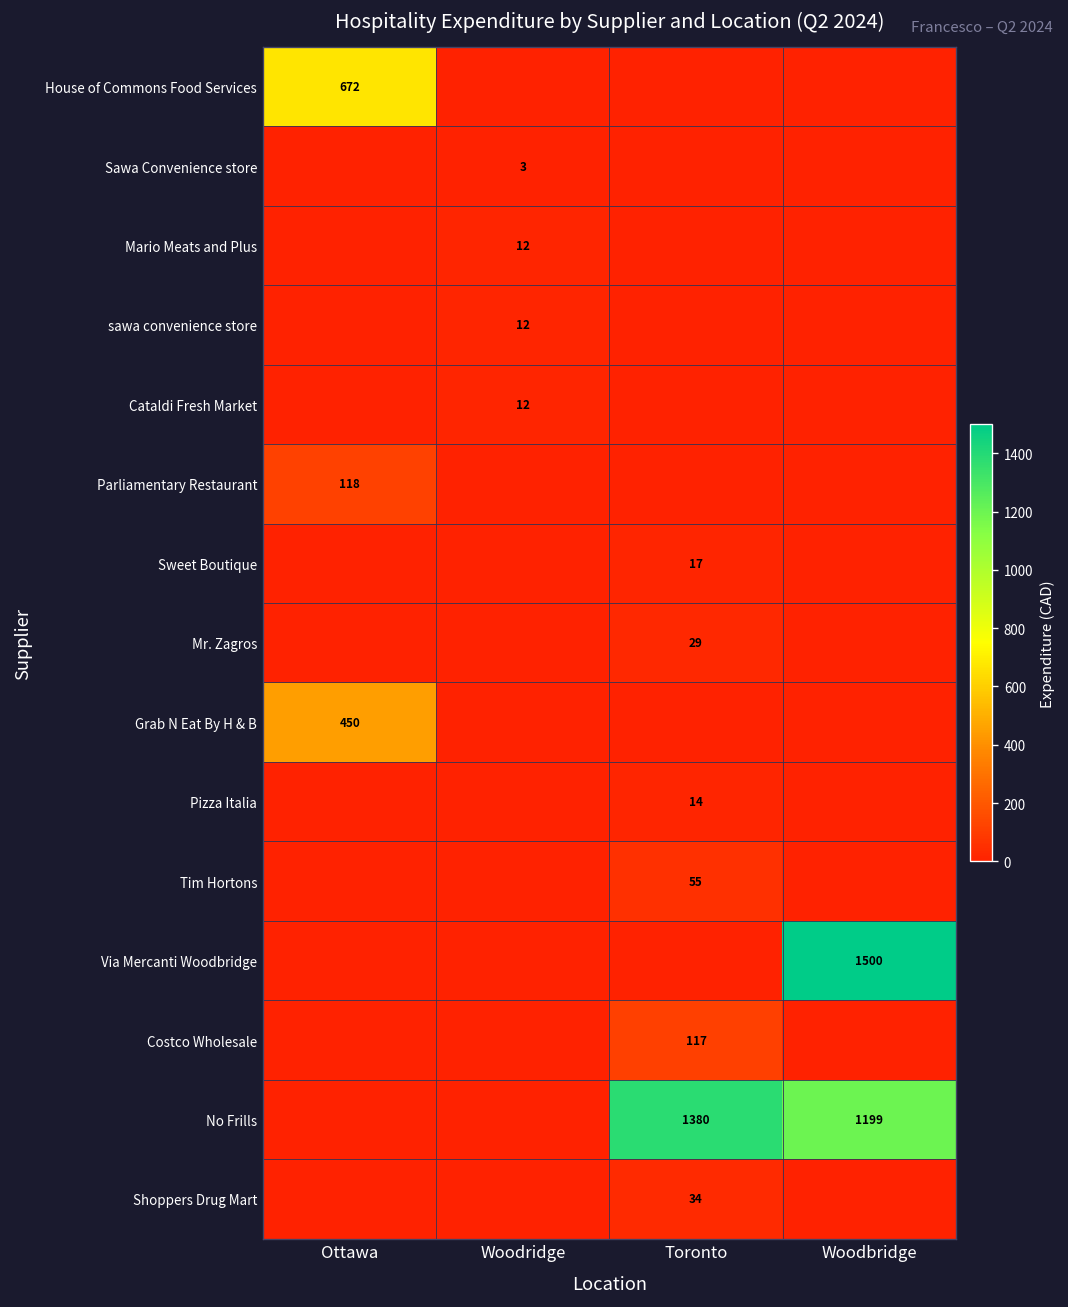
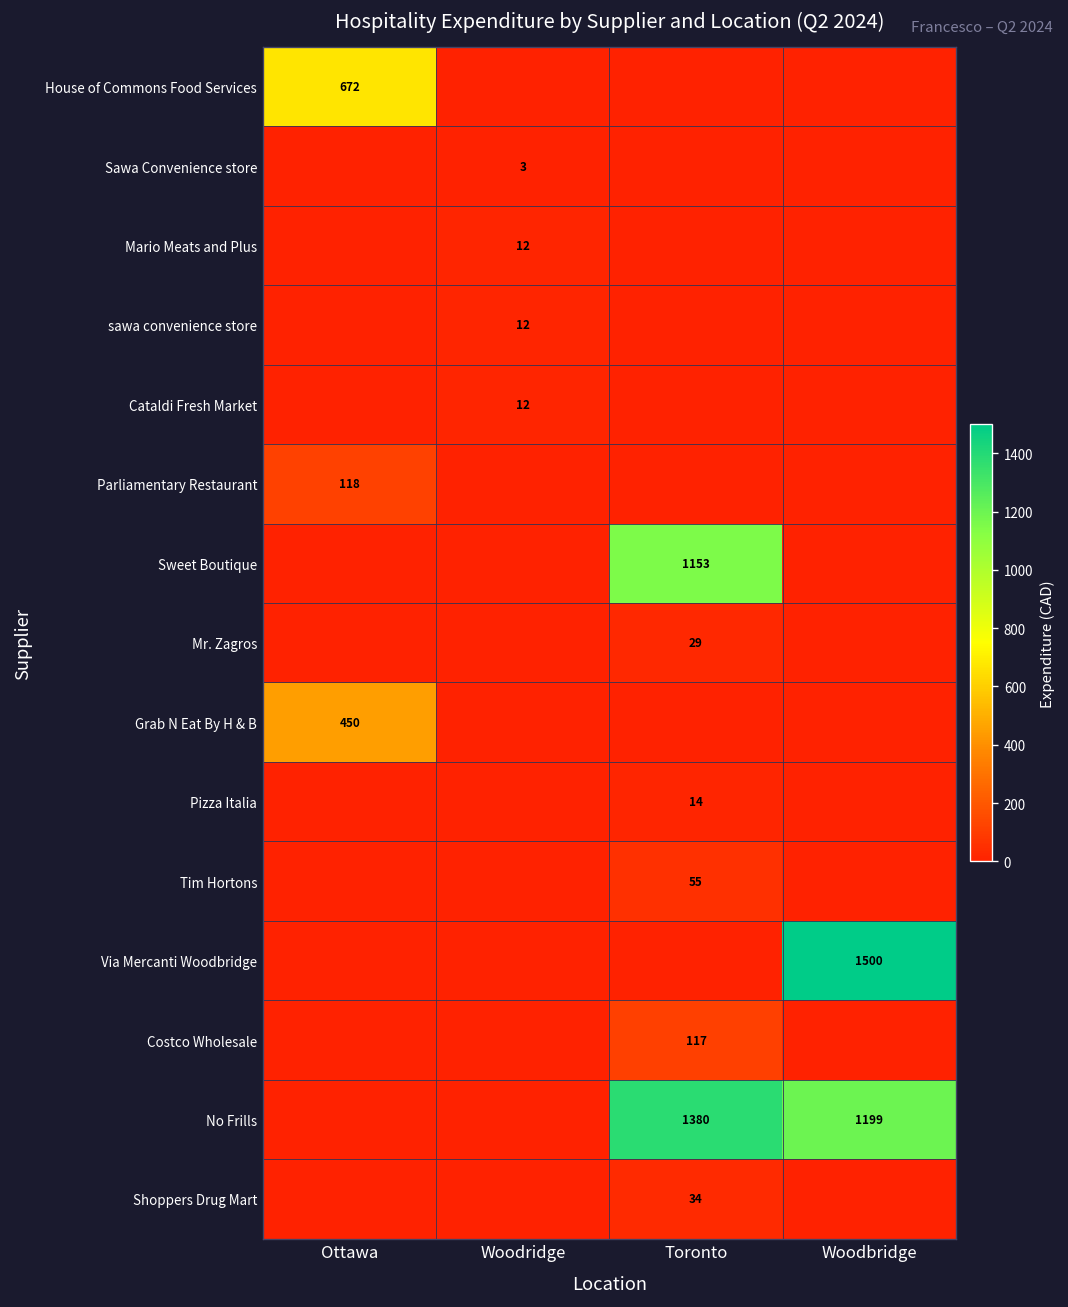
Sweet Boutique, Toronto: 17 -> 1153
